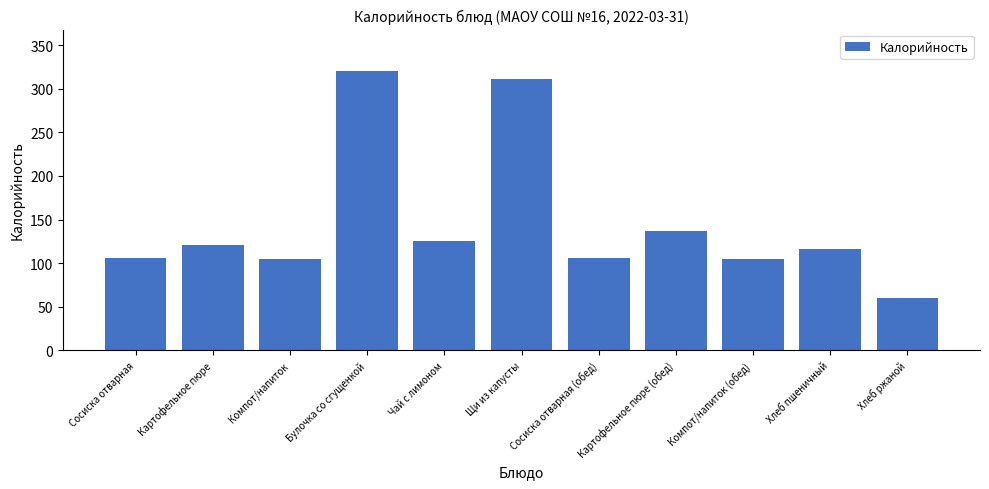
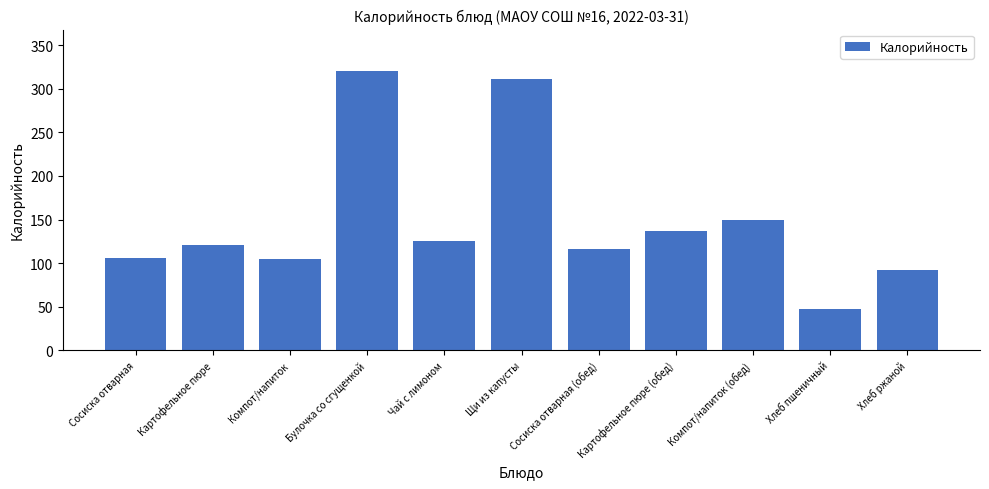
Сосиска отварная (обед): 110 -> 120
Компот/напиток (обед): 110 -> 150
Хлеб пшеничный: 120 -> 50
Хлеб ржаной: 60 -> 90
